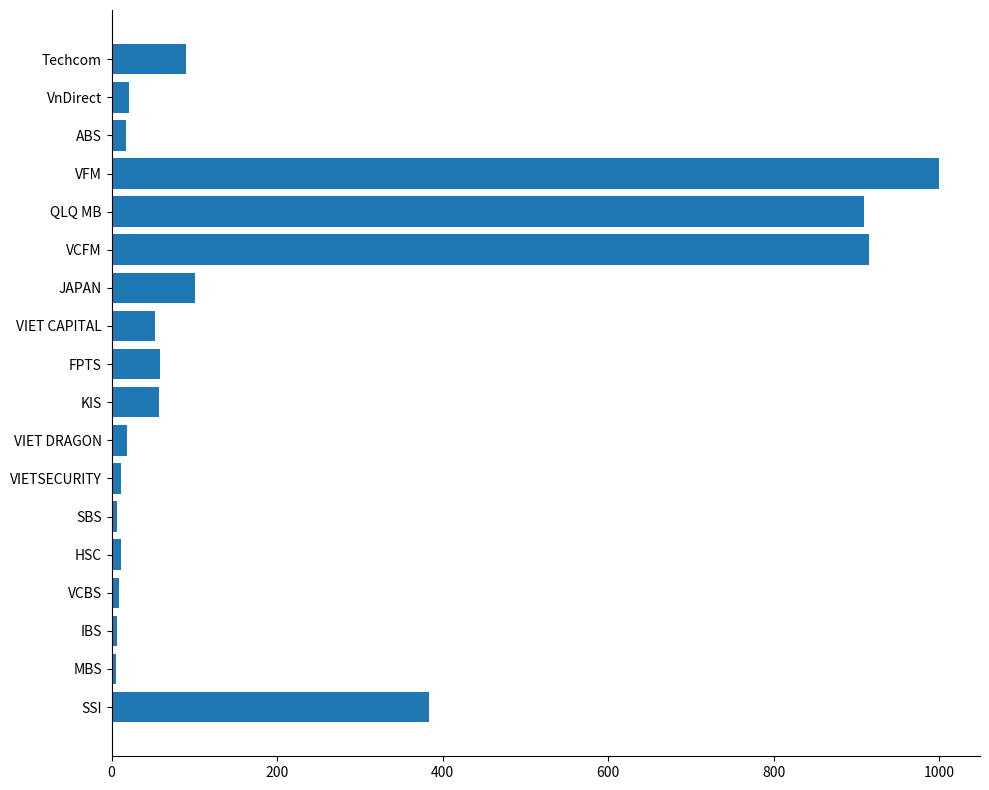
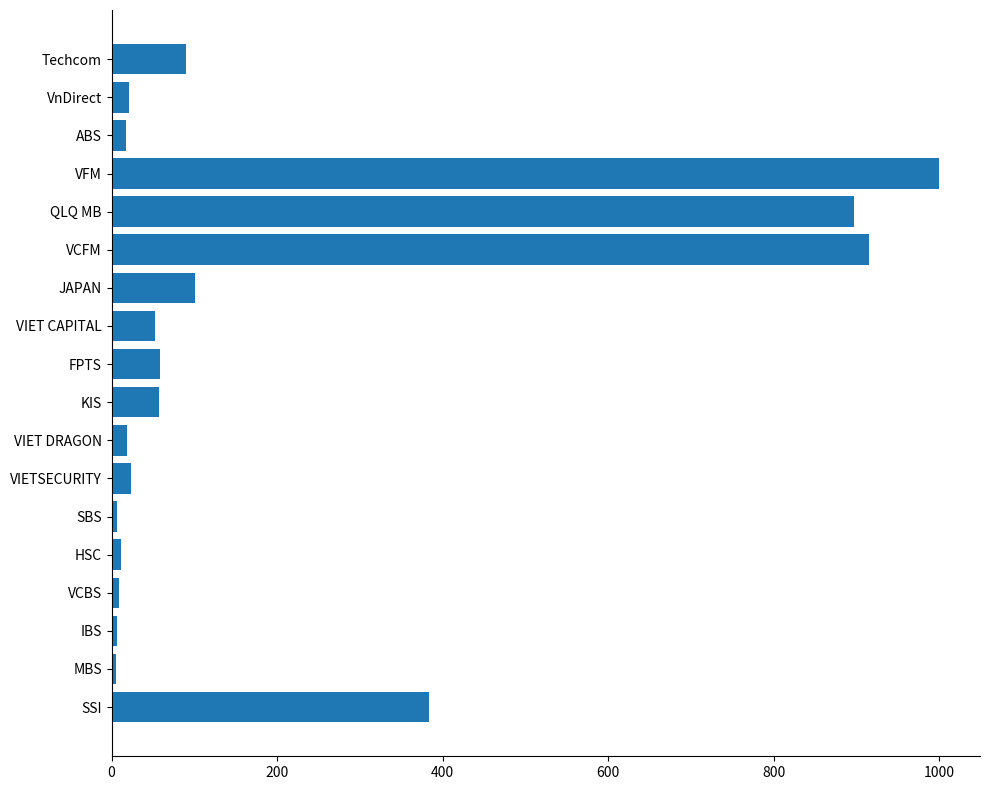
QLQ MB: 910 -> 900
VIETSECURITY: 10 -> 20
